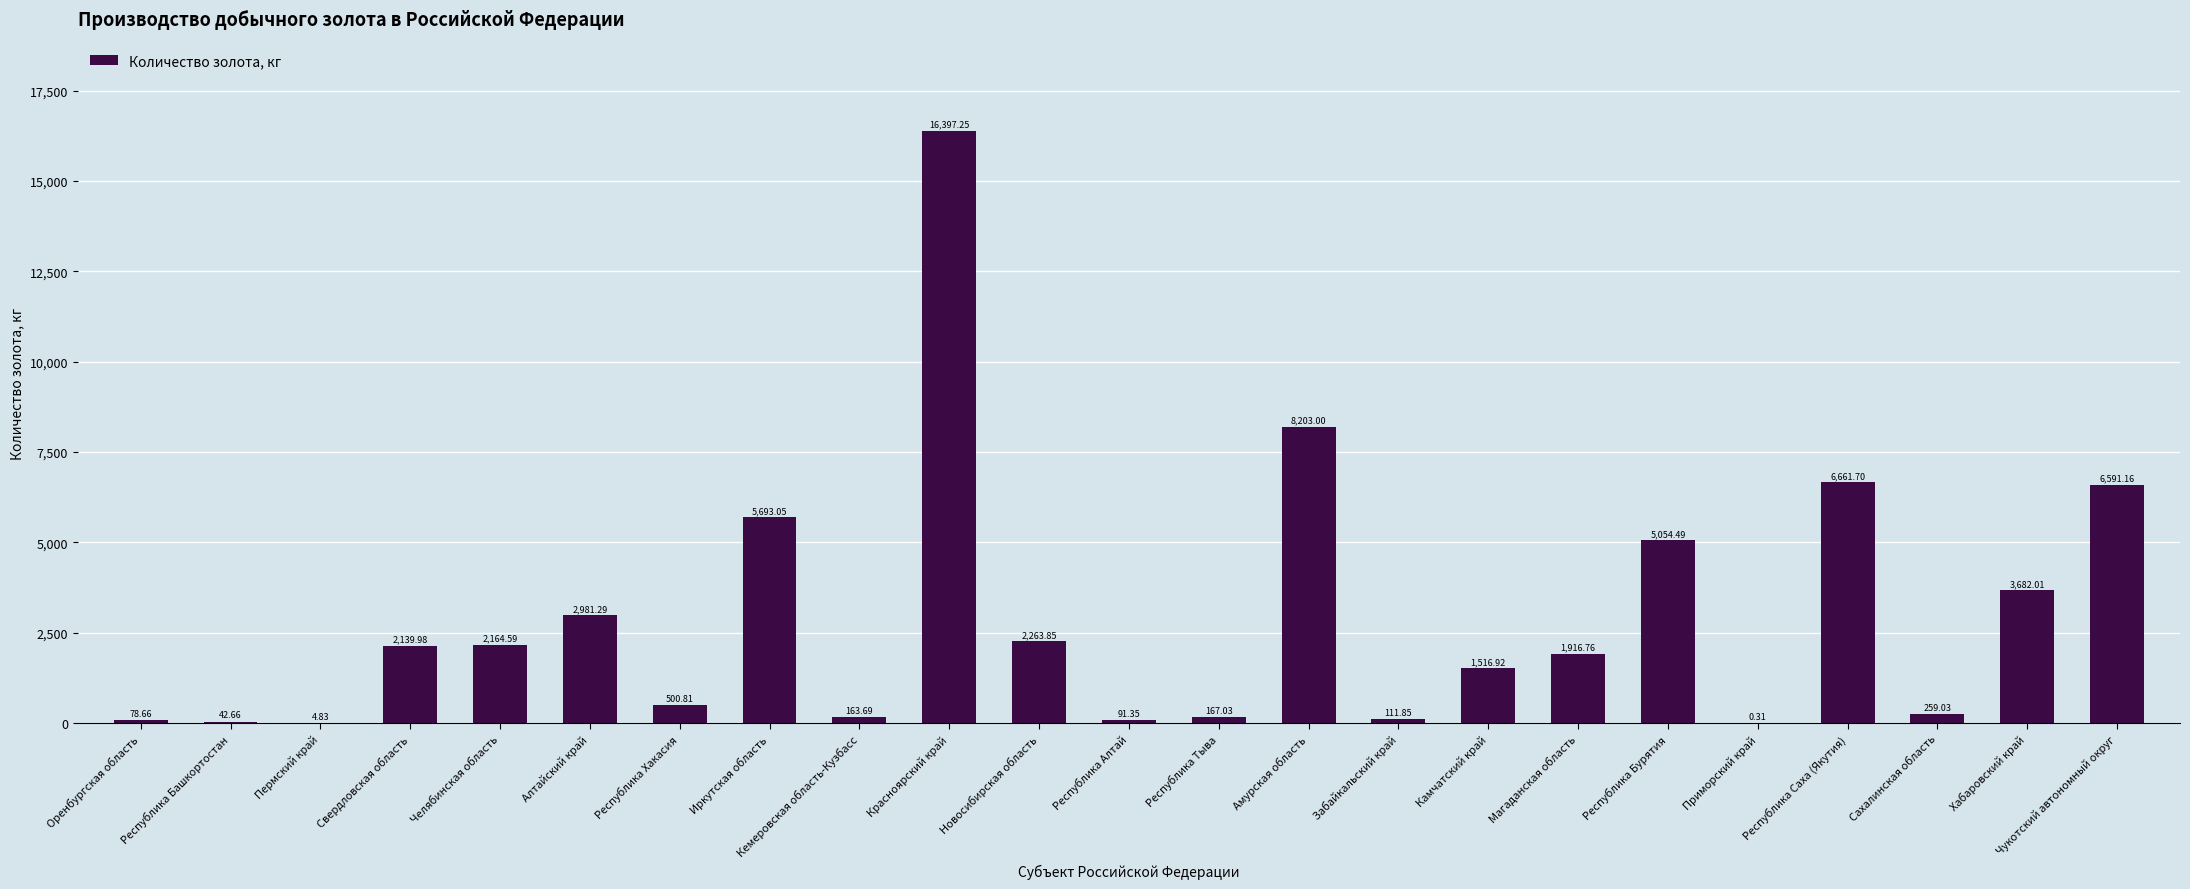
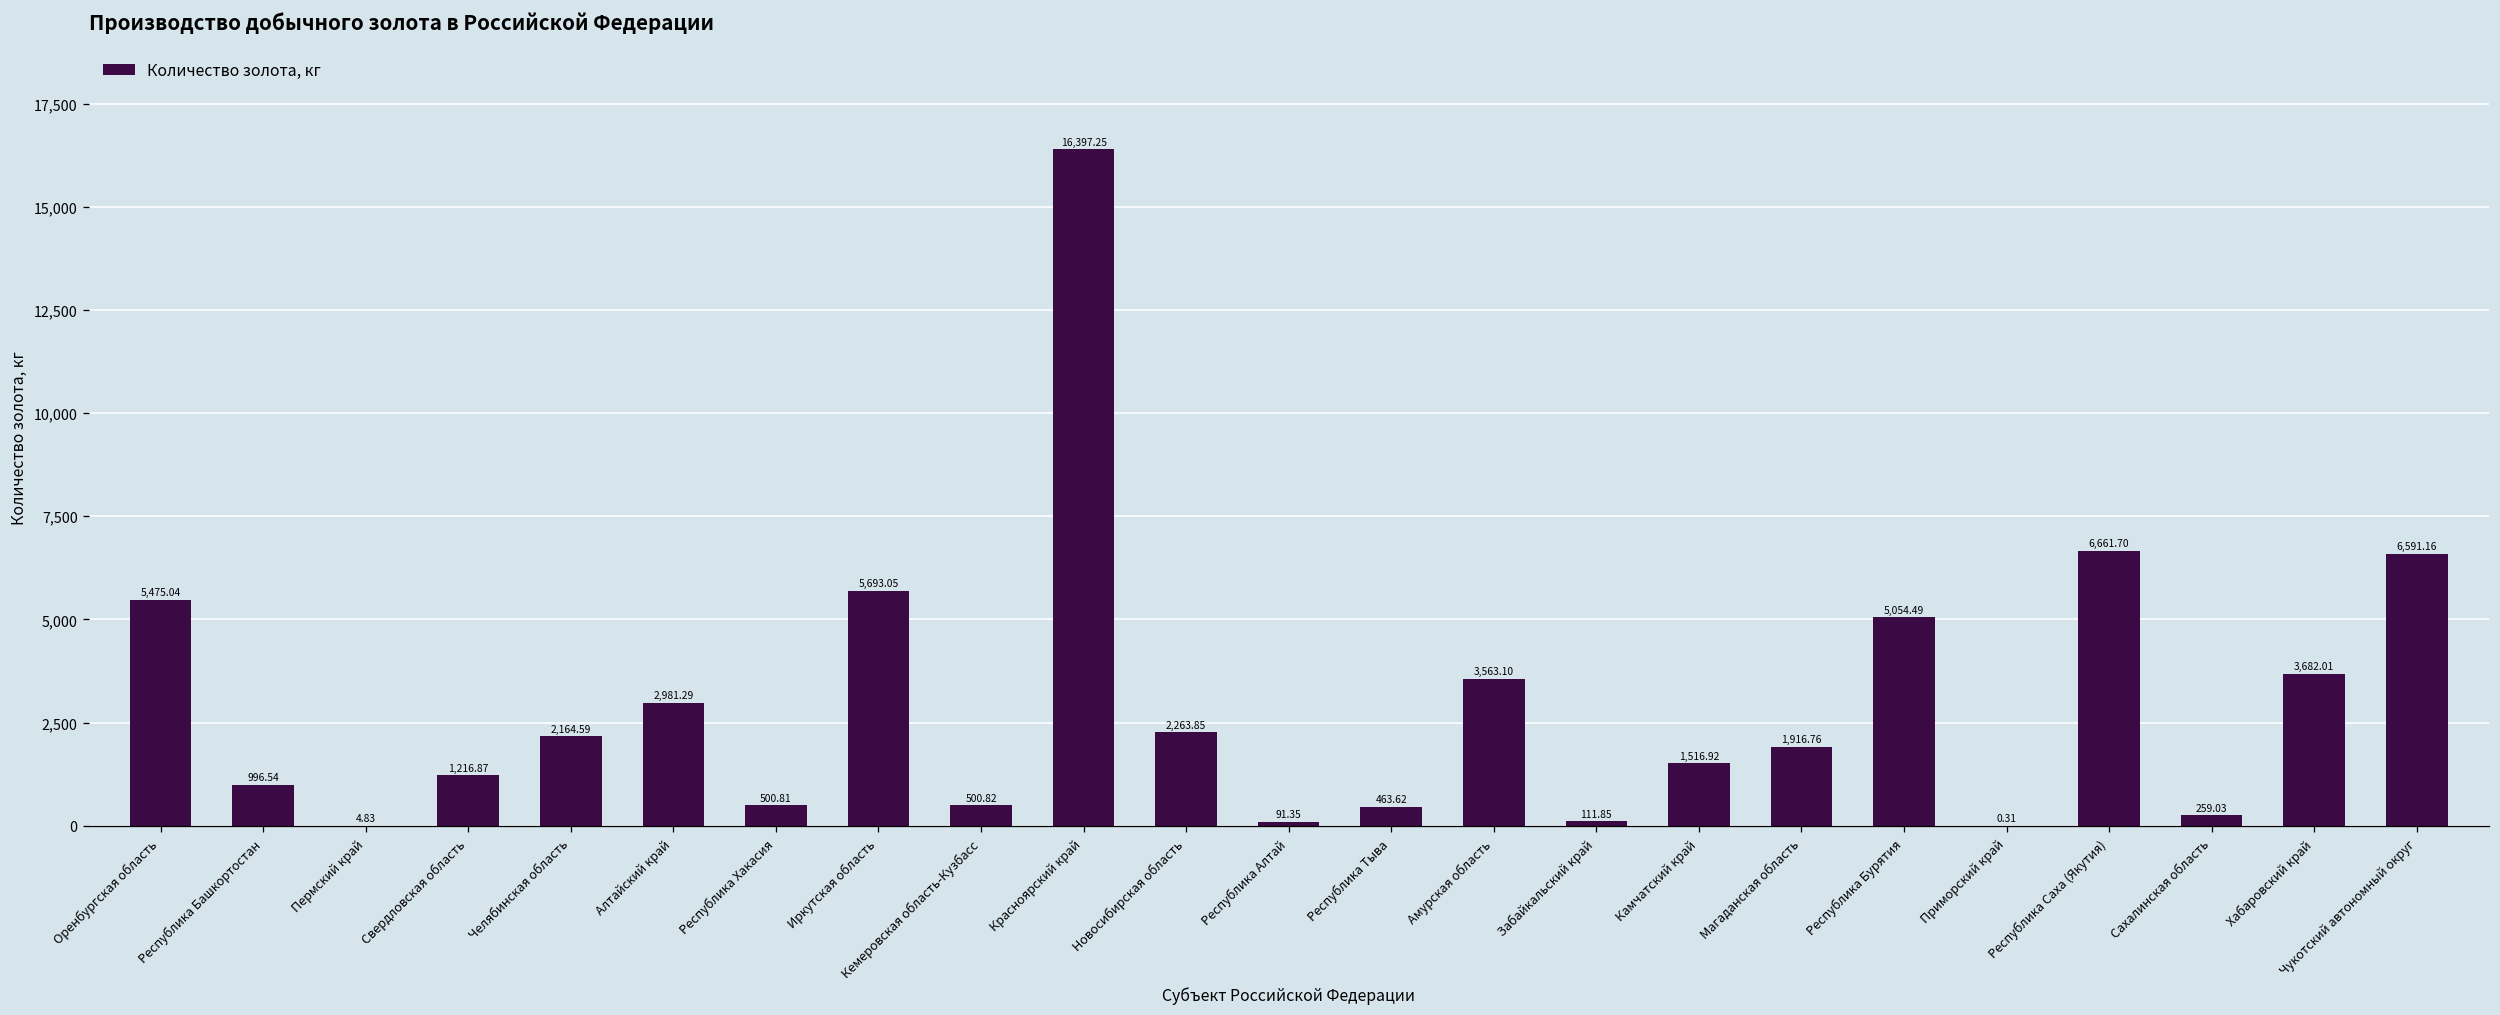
Оренбургская область: 78.66 -> 5,475.04
Республика Башкортостан: 42.66 -> 996.54
Свердловская область: 2,139.98 -> 1,216.87
Кемеровская область-Кузбасс: 163.69 -> 500.82
Республика Тыва: 167.03 -> 463.62
Амурская область: 8,203.00 -> 3,563.10
